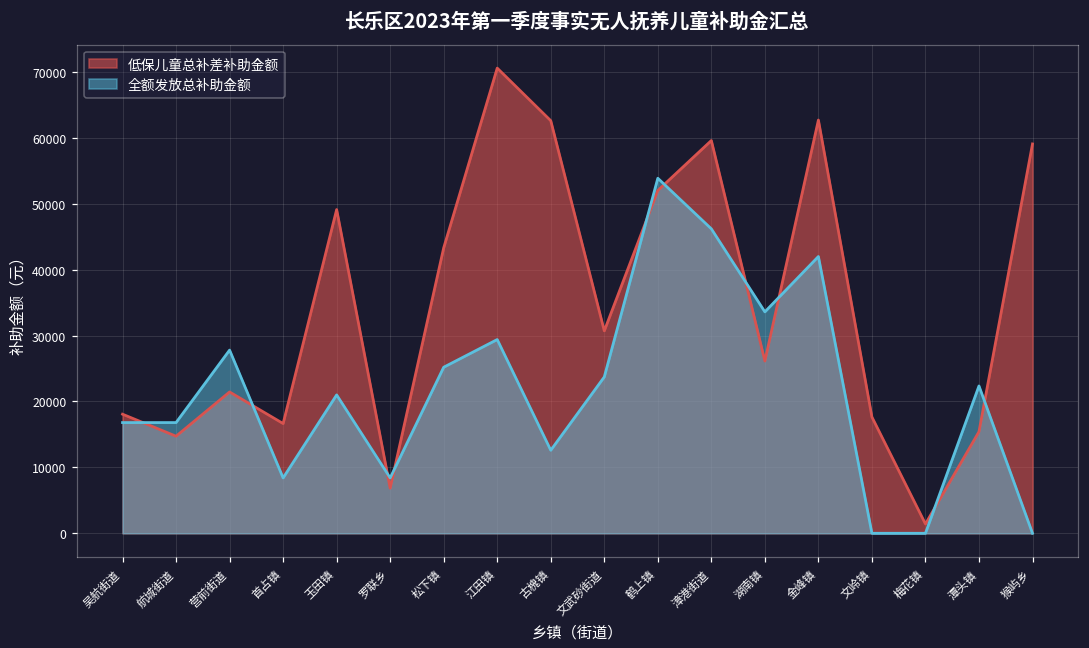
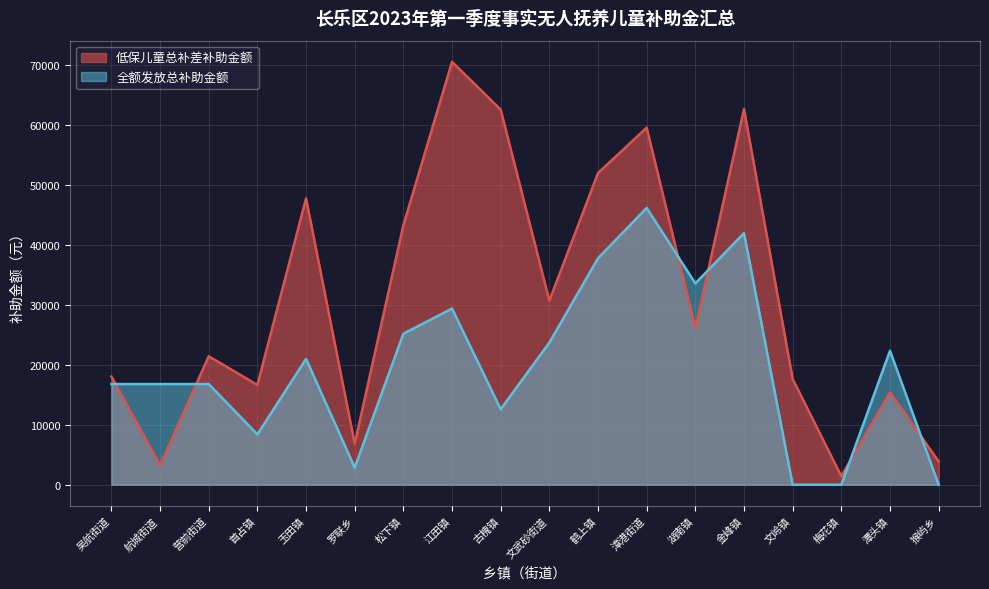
低保儿童总补差补助金额, 航城街道: 15000 -> 3000
全额发放总补助金额, 营前街道: 28000 -> 17000
低保儿童总补差补助金额, 玉田镇: 49000 -> 48000
全额发放总补助金额, 罗联乡: 8000 -> 3000
全额发放总补助金额, 鹤上镇: 54000 -> 38000
低保儿童总补差补助金额, 猴屿乡: 59000 -> 4000
